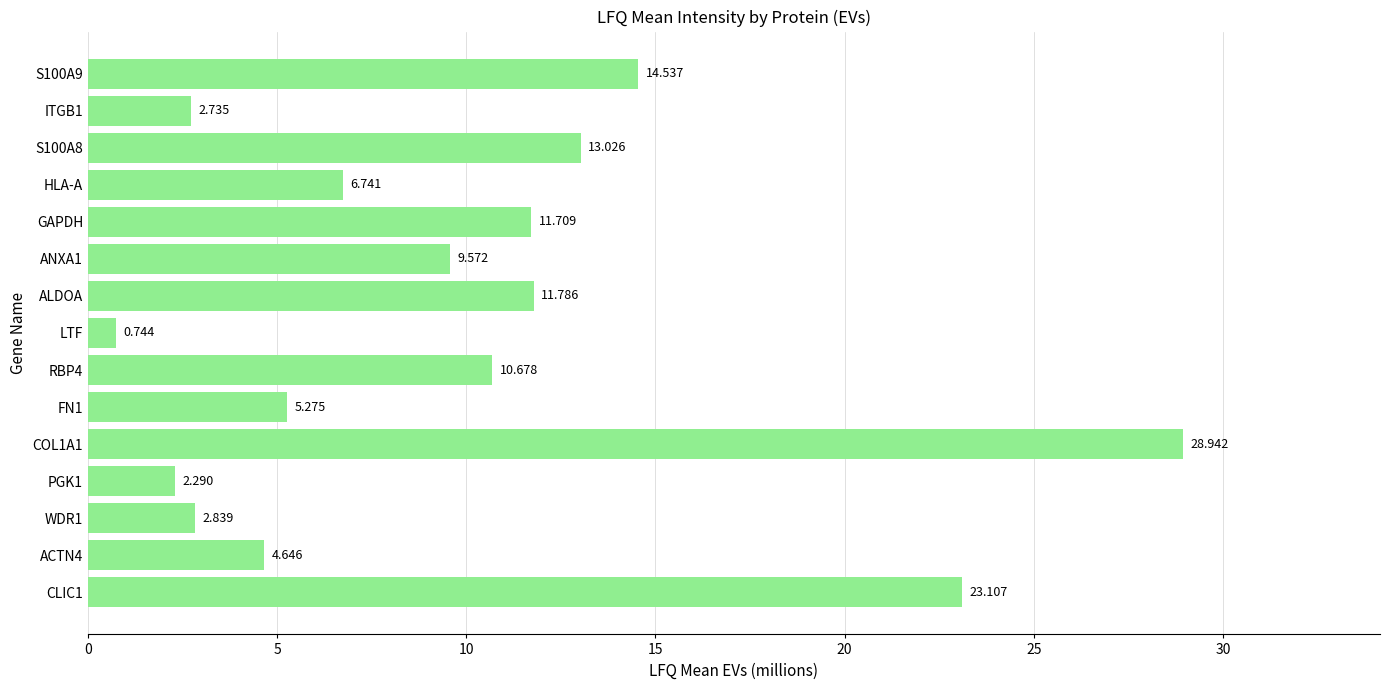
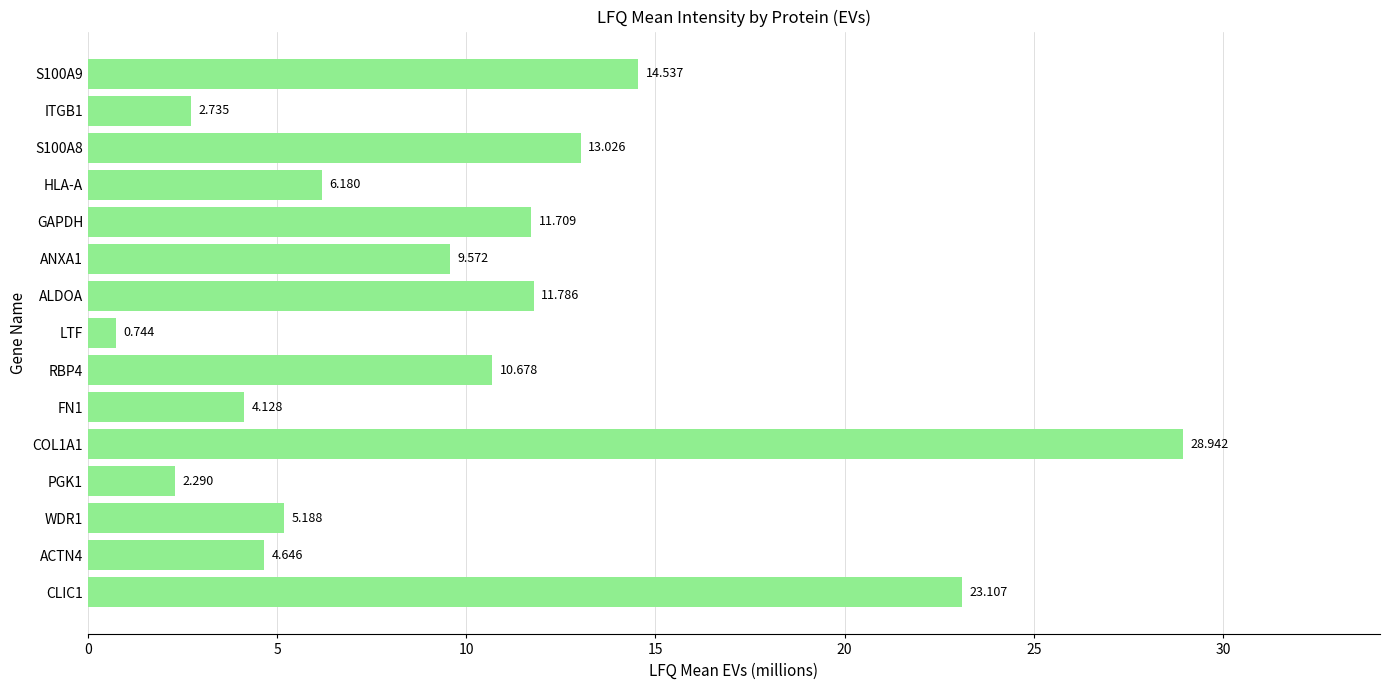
HLA-A: 6.741 -> 6.180
FN1: 5.275 -> 4.128
WDR1: 2.839 -> 5.188
